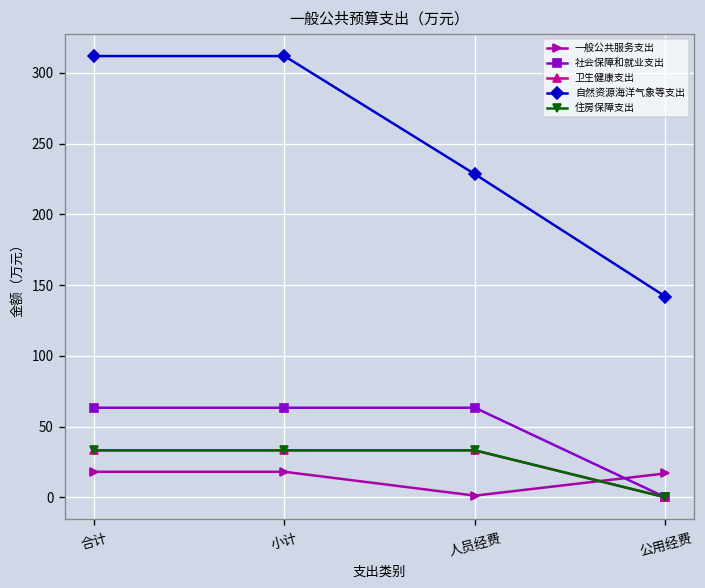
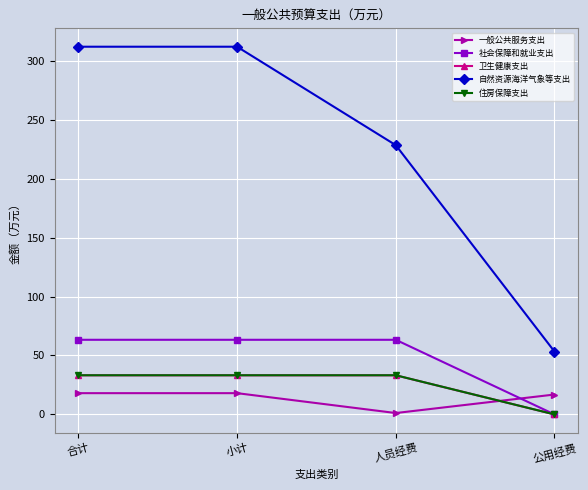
自然资源海洋气象等支出, 公用经费: 142 -> 53
